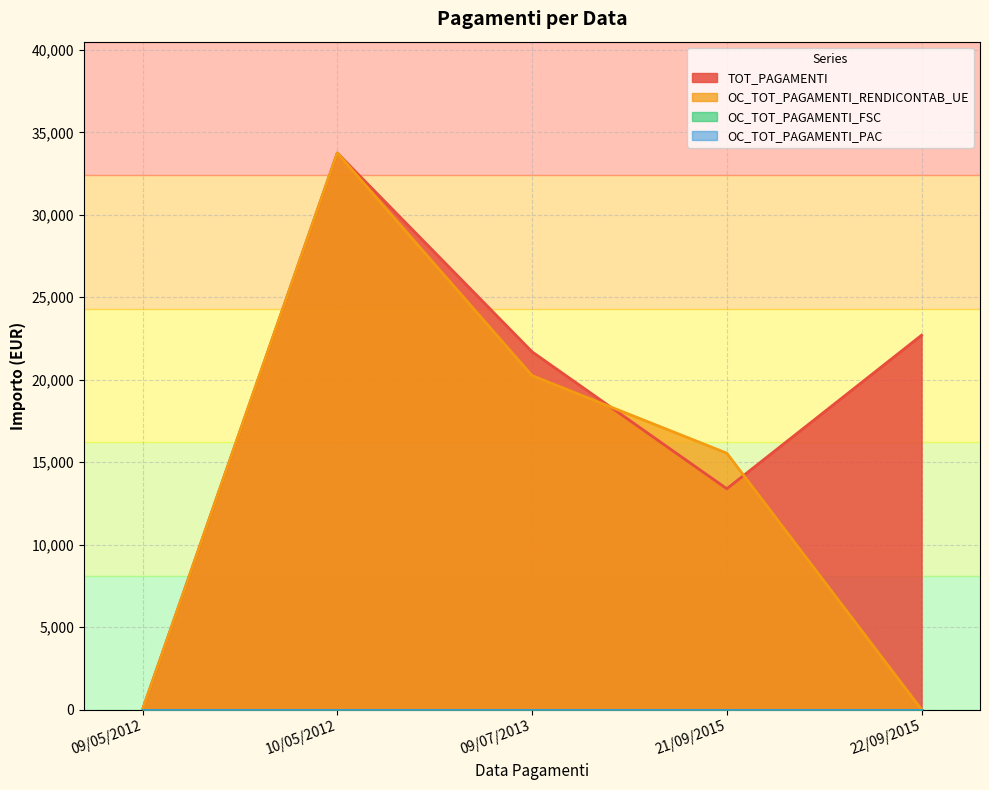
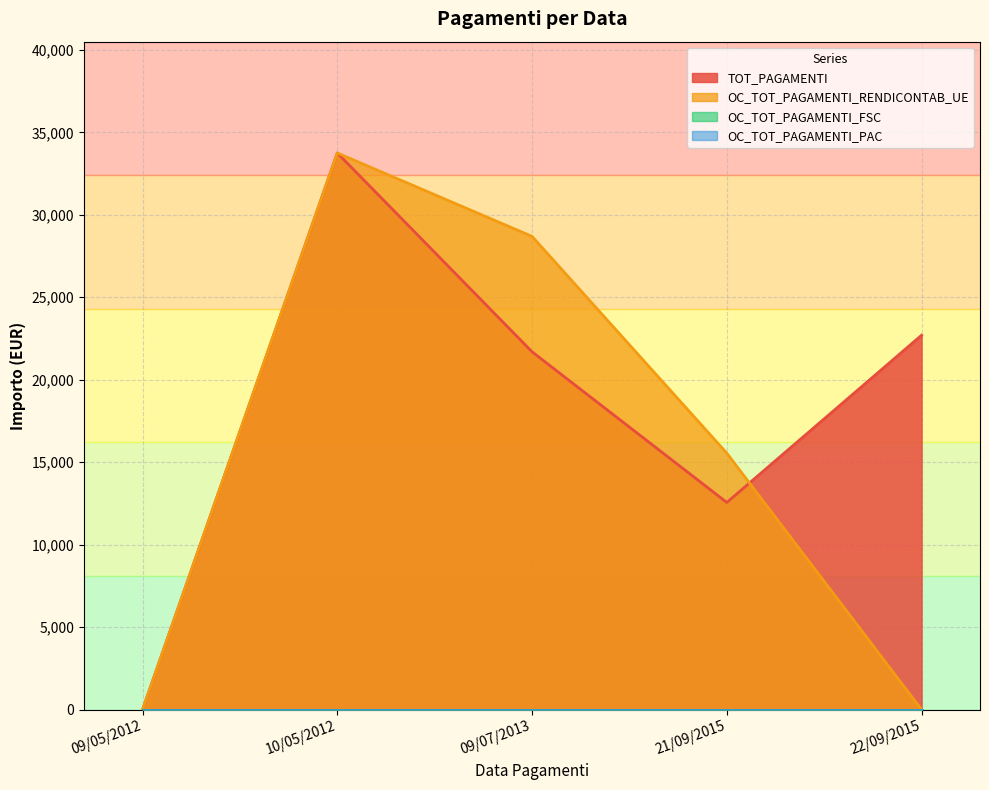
OC_TOT_PAGAMENTI_RENDICONTAB_UE, 09/07/2013: 20,300 -> 28,700
TOT_PAGAMENTI, 21/09/2015: 13,400 -> 12,600
